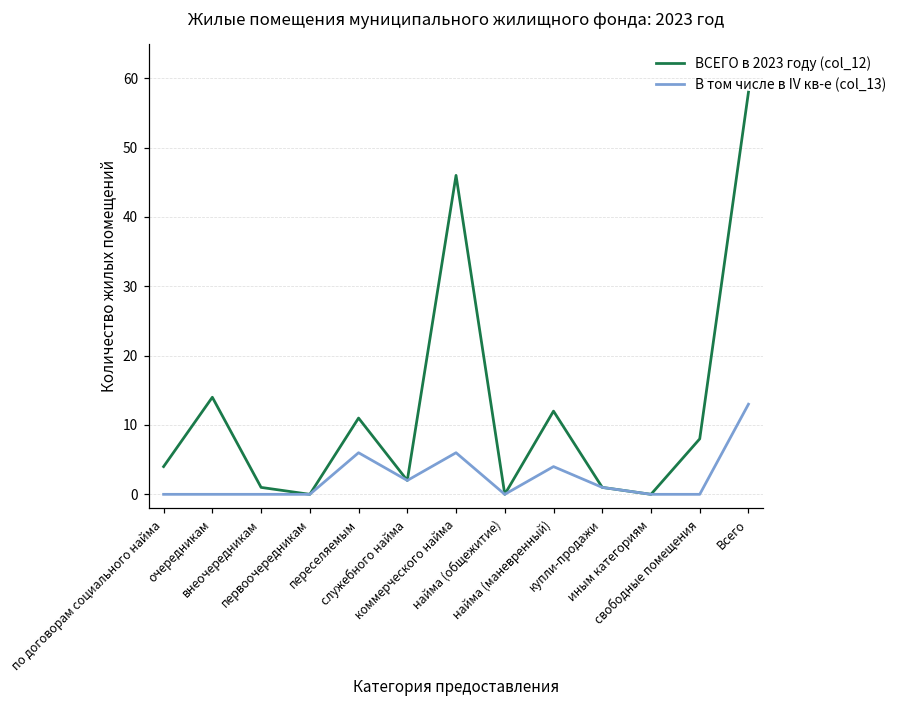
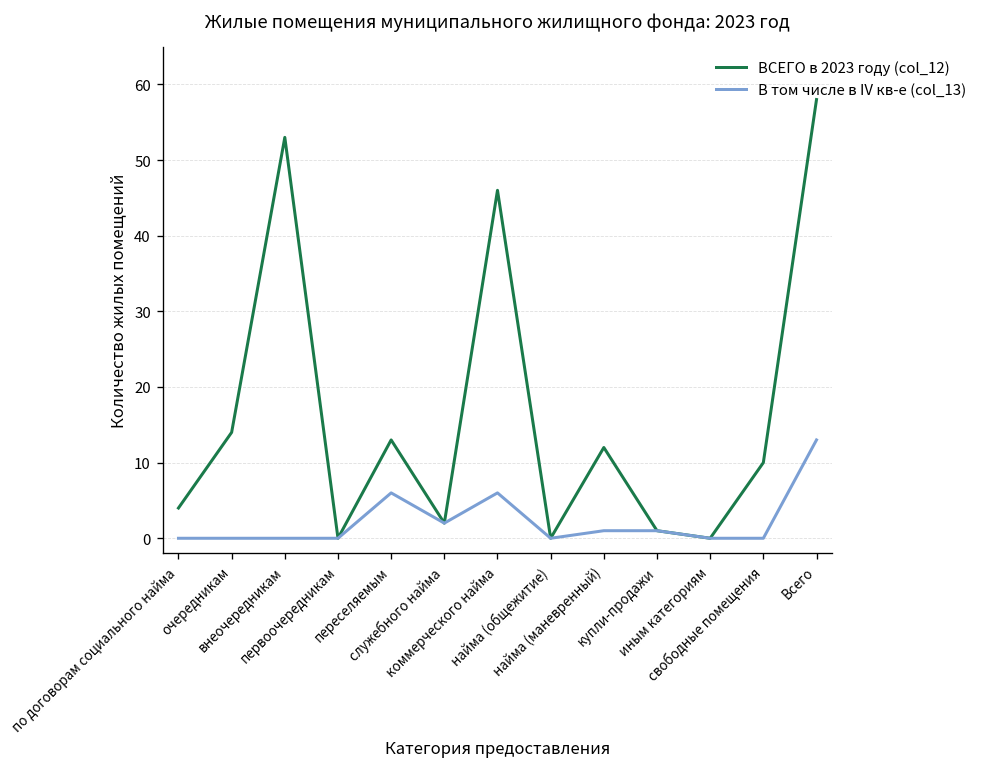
ВСЕГО в 2023 году (col_12), внеочередникам: 1 -> 53
ВСЕГО в 2023 году (col_12), переселяемым: 11 -> 13
В том числе в IV кв-е (col_13), найма (маневренный): 4 -> 1
ВСЕГО в 2023 году (col_12), свободные помещения: 8 -> 10
